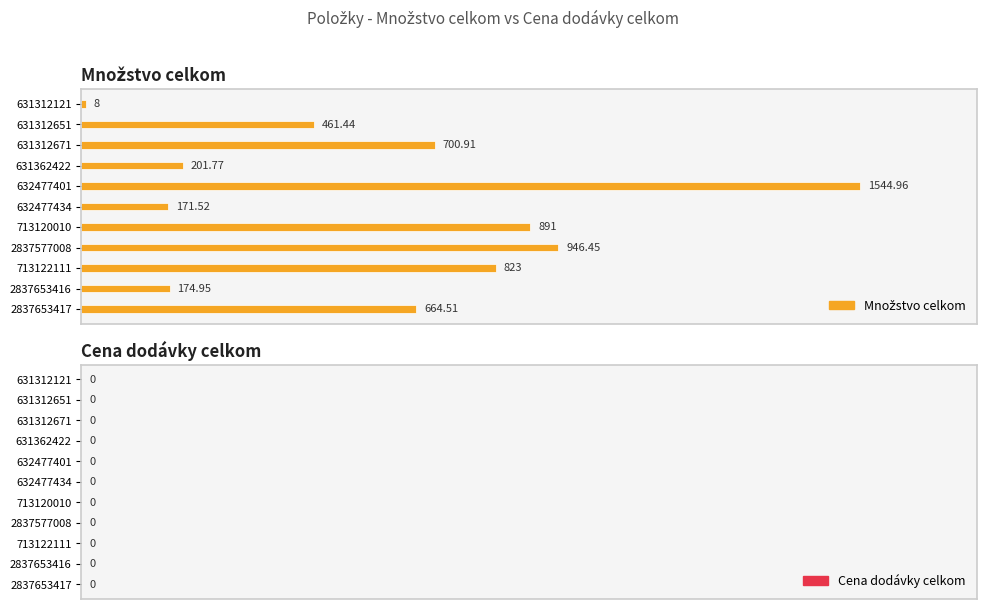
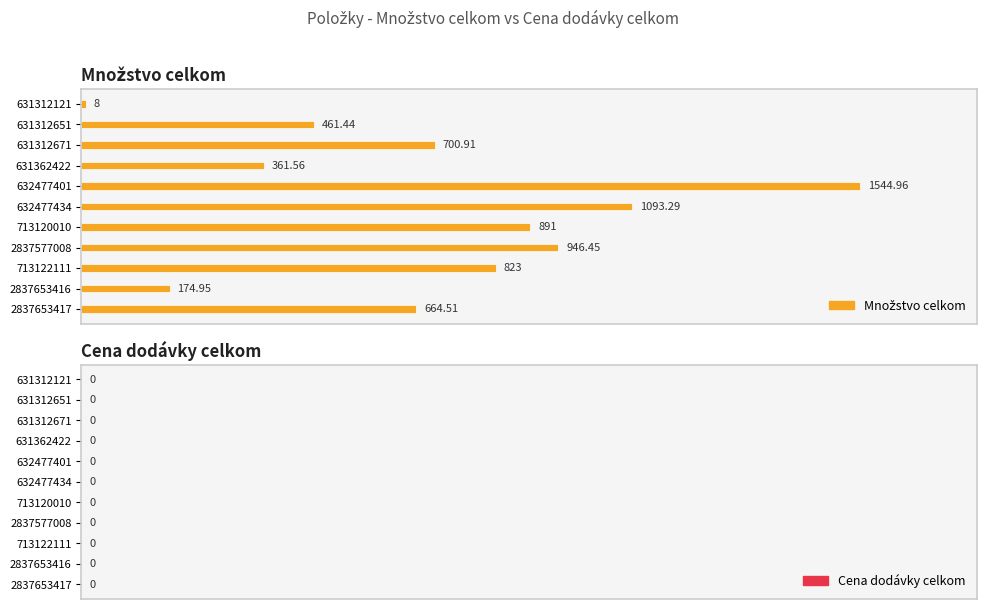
Množstvo celkom, 631362422: 201.77 -> 361.56
Množstvo celkom, 632477434: 171.52 -> 1093.29
